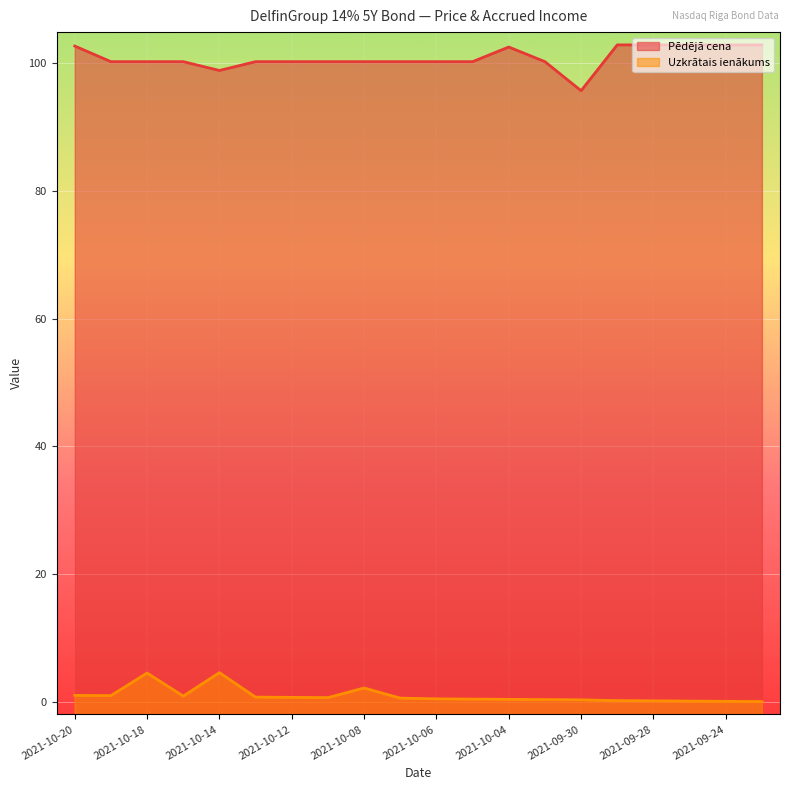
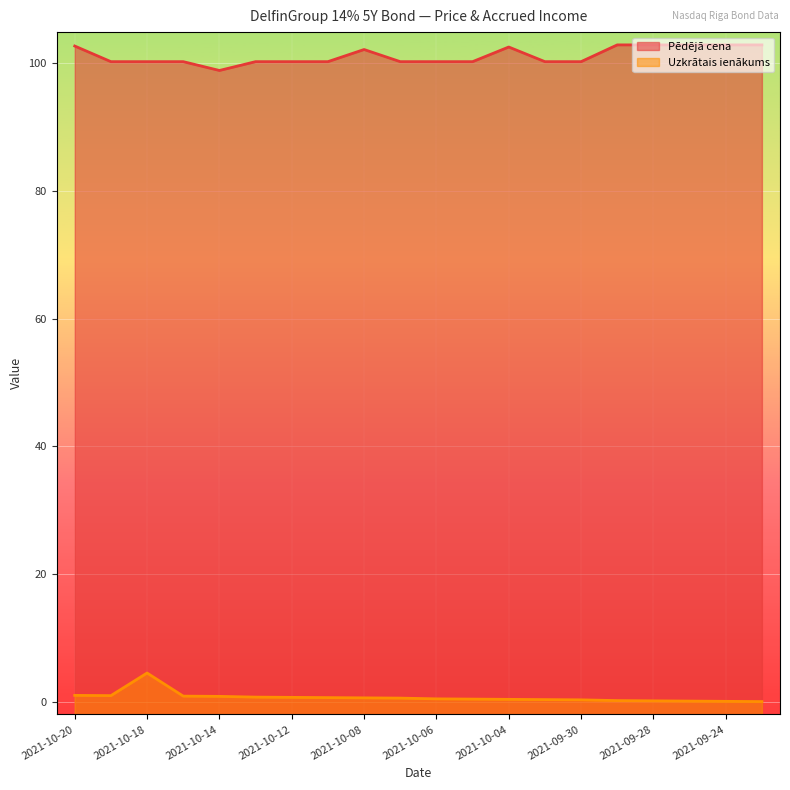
Uzkrātais ienākums, 2021-10-14: 5 -> 1
Pēdējā cena, 2021-10-08: 100 -> 102
Uzkrātais ienākums, 2021-10-08: 2 -> 1
Pēdējā cena, 2021-09-30: 96 -> 100
